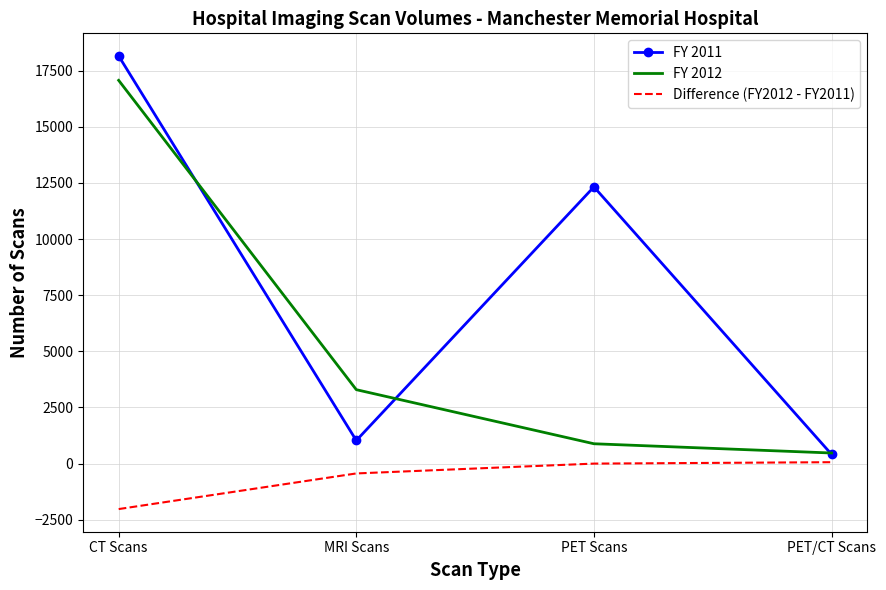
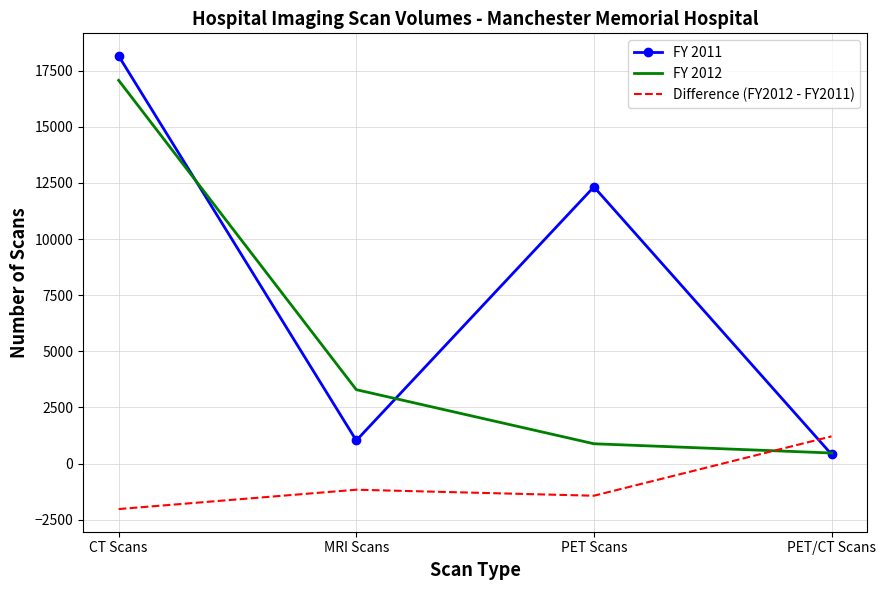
Difference (FY2012 - FY2011), MRI Scans: -400 -> -1200
Difference (FY2012 - FY2011), PET Scans: 0 -> -1400
Difference (FY2012 - FY2011), PET/CT Scans: 100 -> 1200
